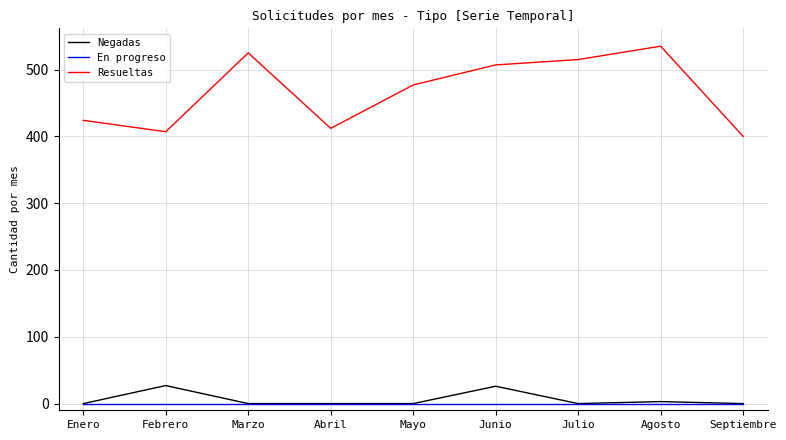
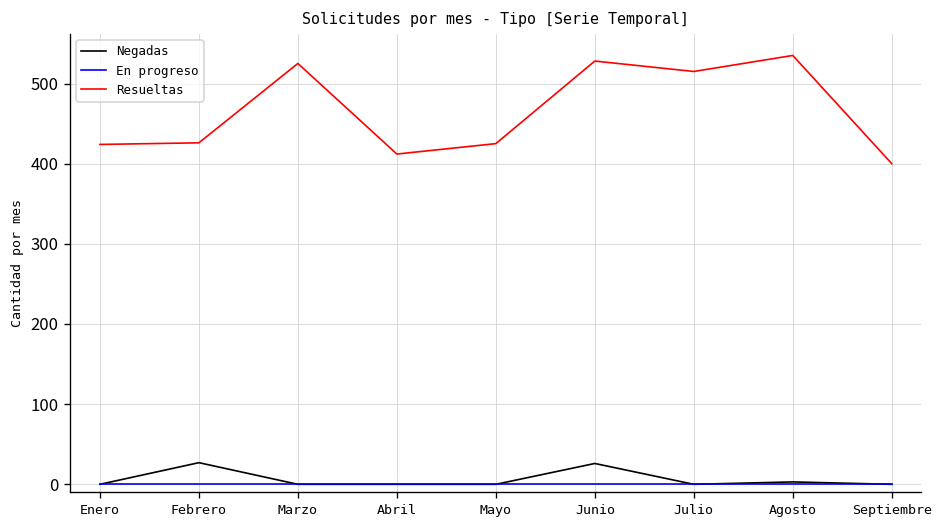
Resueltas, Febrero: 410 -> 430
Resueltas, Mayo: 480 -> 430
Resueltas, Junio: 510 -> 530
